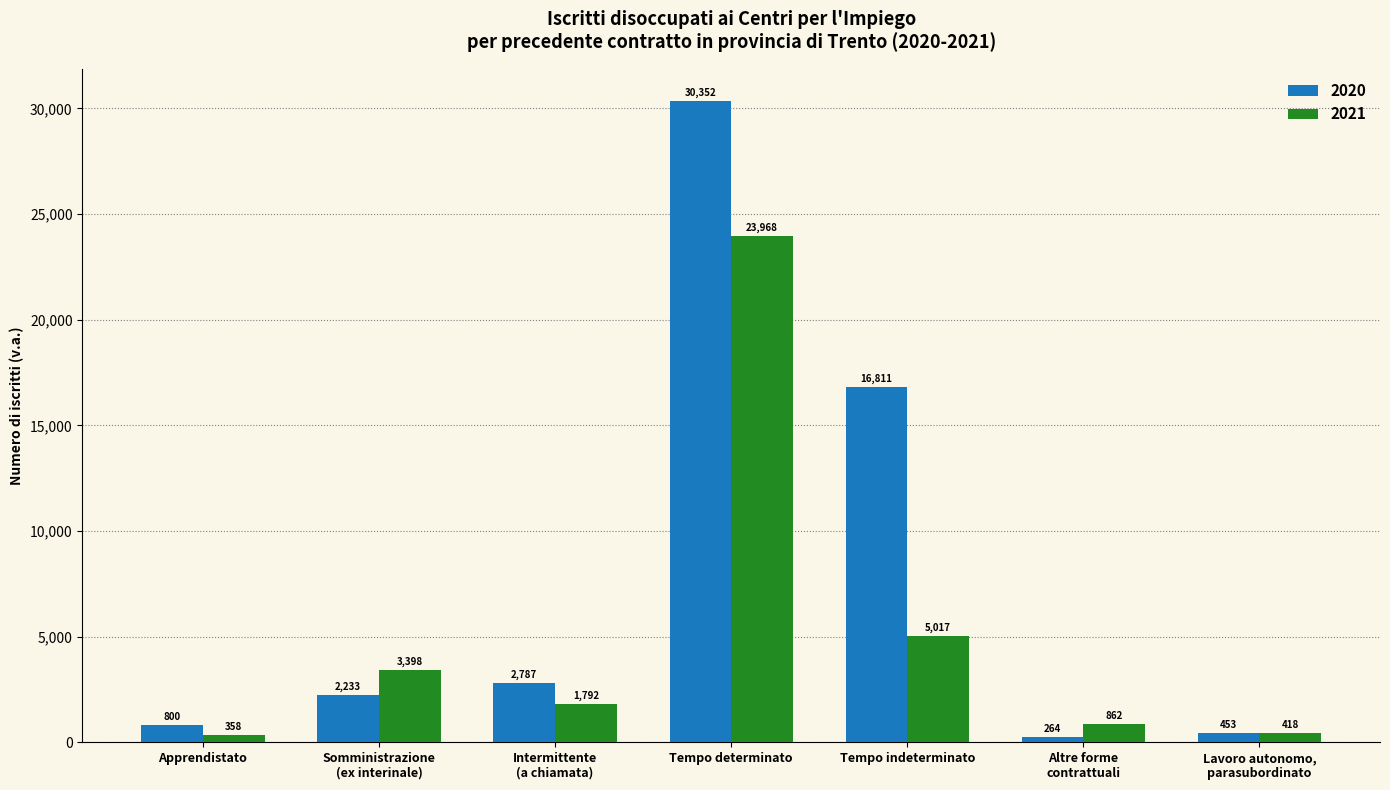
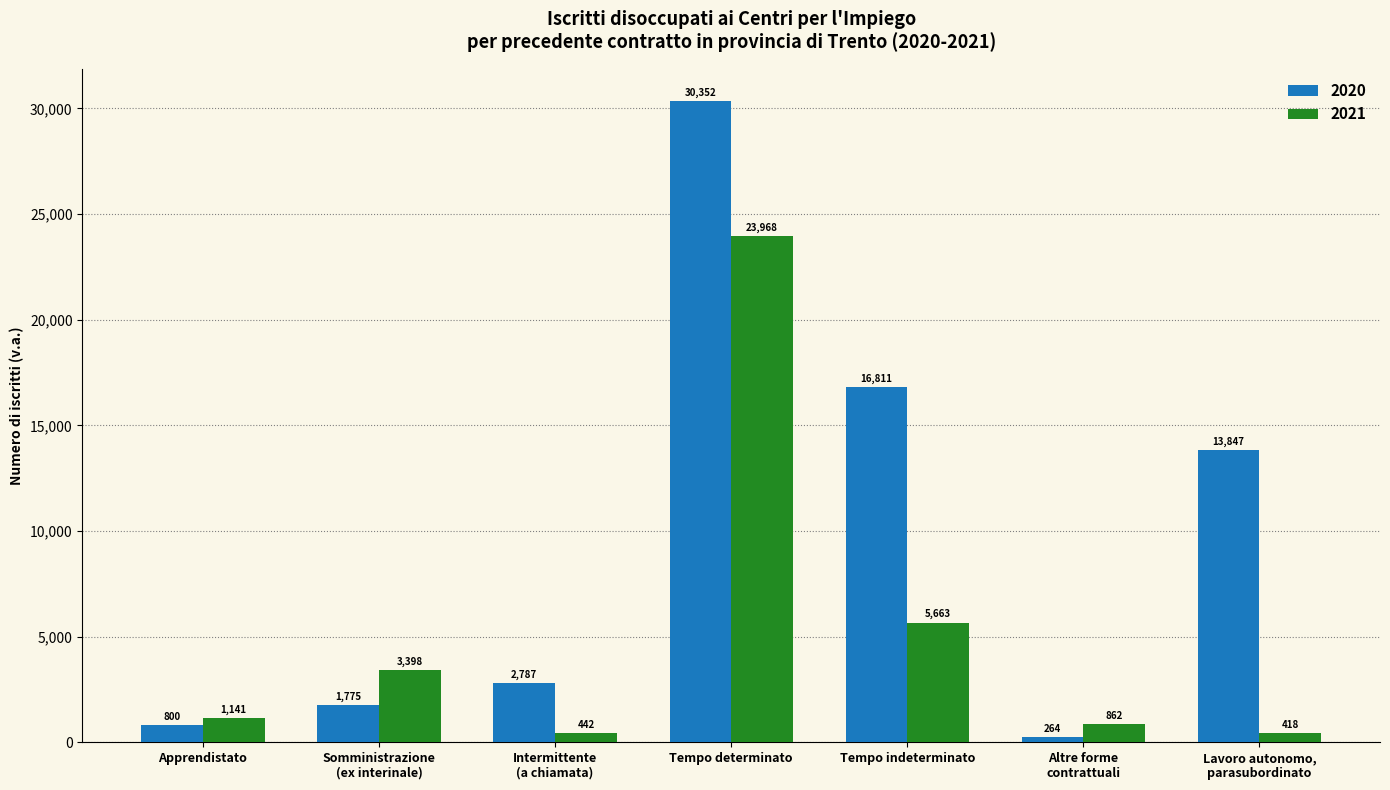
2021, Apprendistato: 358 -> 1,141
2020, Somministrazione (ex interinale): 2,233 -> 1,775
2021, Intermittente (a chiamata): 1,792 -> 442
2021, Tempo indeterminato: 5,017 -> 5,663
2020, Lavoro autonomo, parasubordinato: 453 -> 13,847
